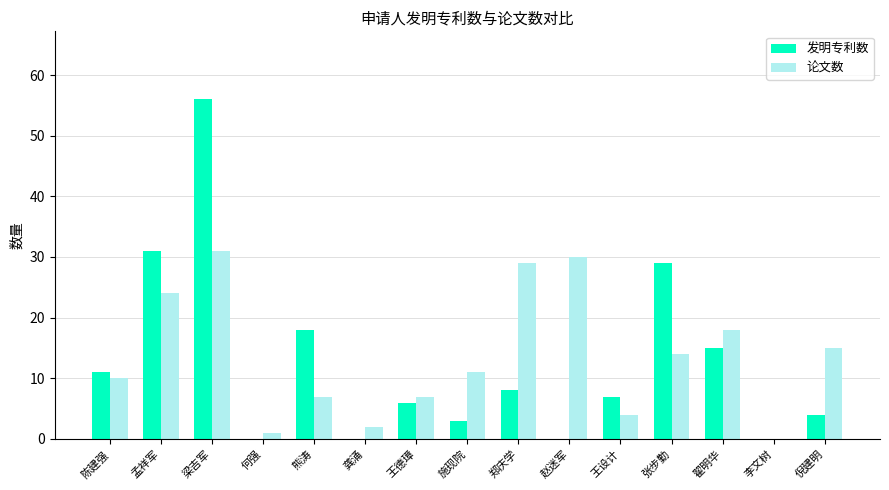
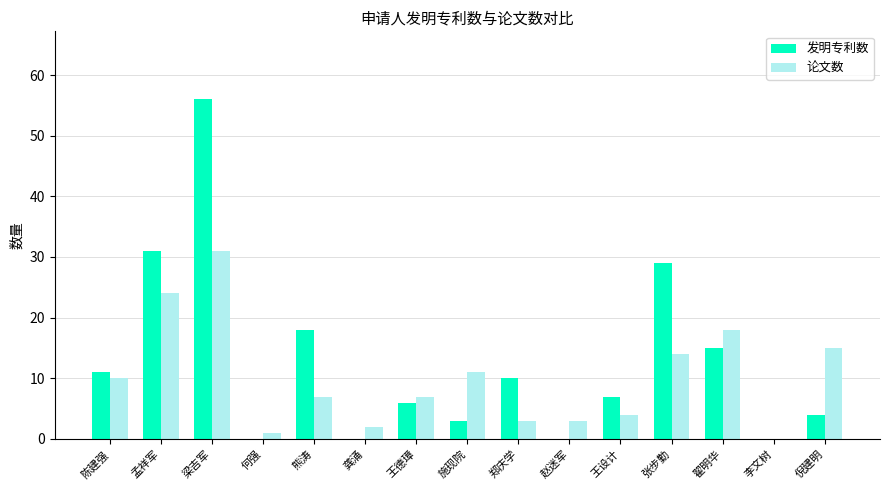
发明专利数, 郑庆学: 8 -> 10
论文数, 郑庆学: 29 -> 3
论文数, 赵迷军: 30 -> 3
